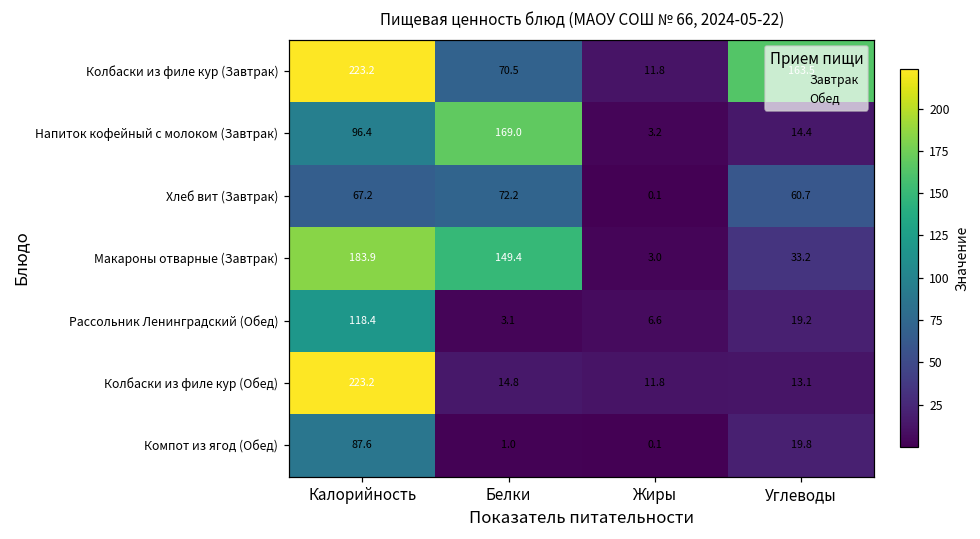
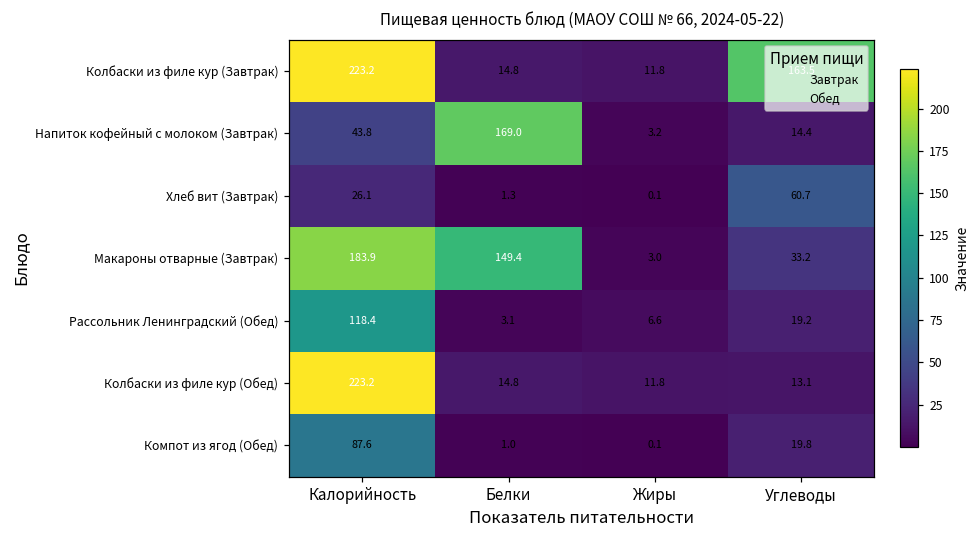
Колбаски из филе кур (Завтрак), Белки: 70.5 -> 14.8
Напиток кофейный с молоком (Завтрак), Калорийность: 96.4 -> 43.8
Хлеб вит (Завтрак), Калорийность: 67.2 -> 26.1
Хлеб вит (Завтрак), Белки: 72.2 -> 1.3
